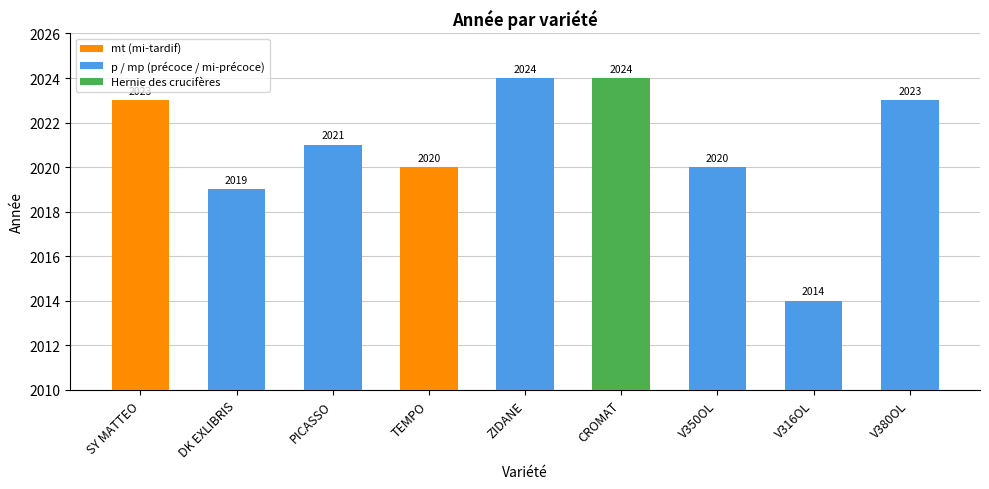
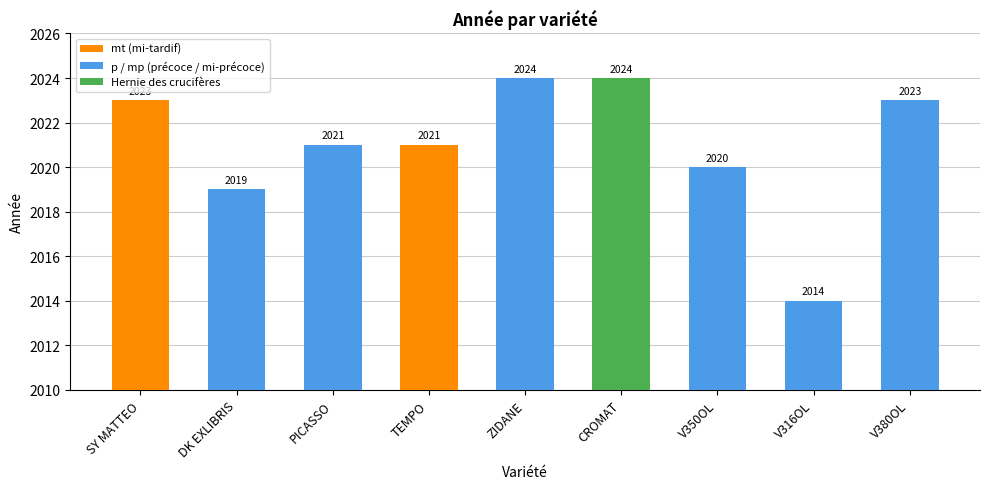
mt (mi-tardif), TEMPO: 2020 -> 2021
